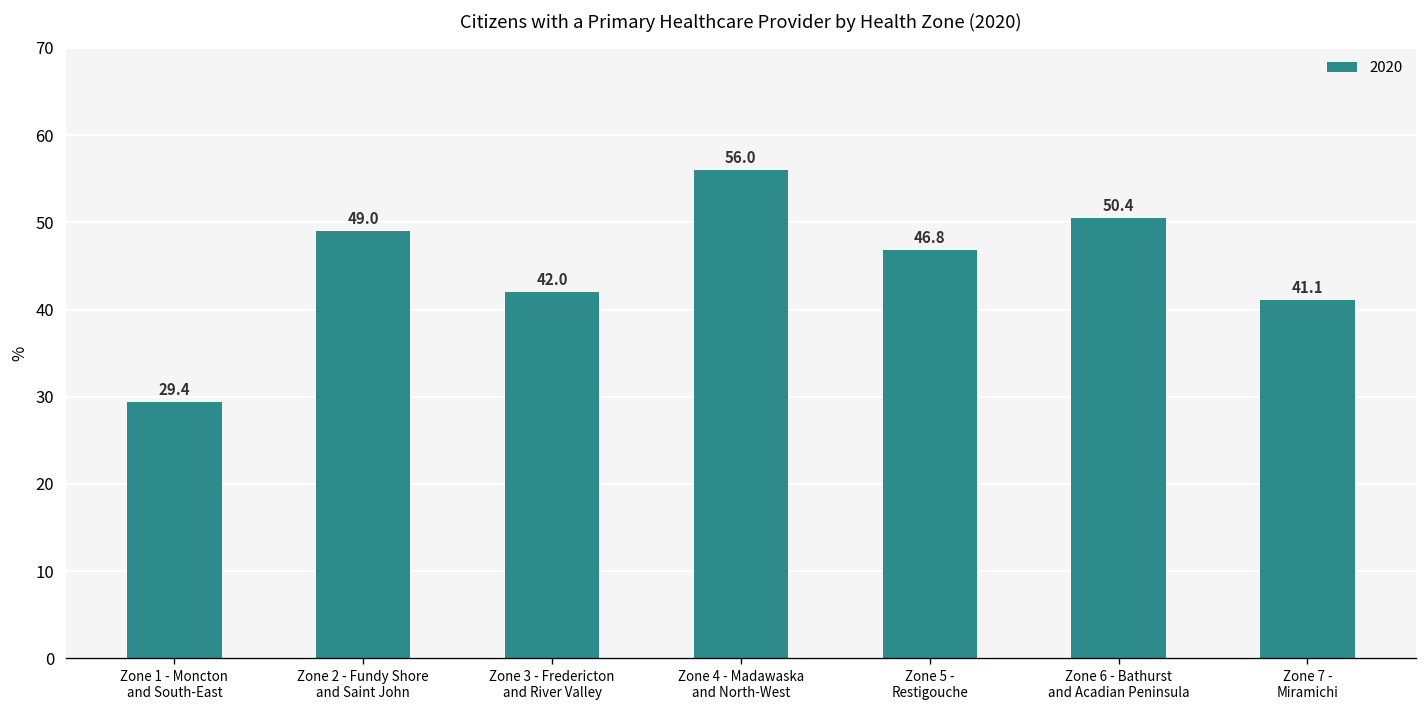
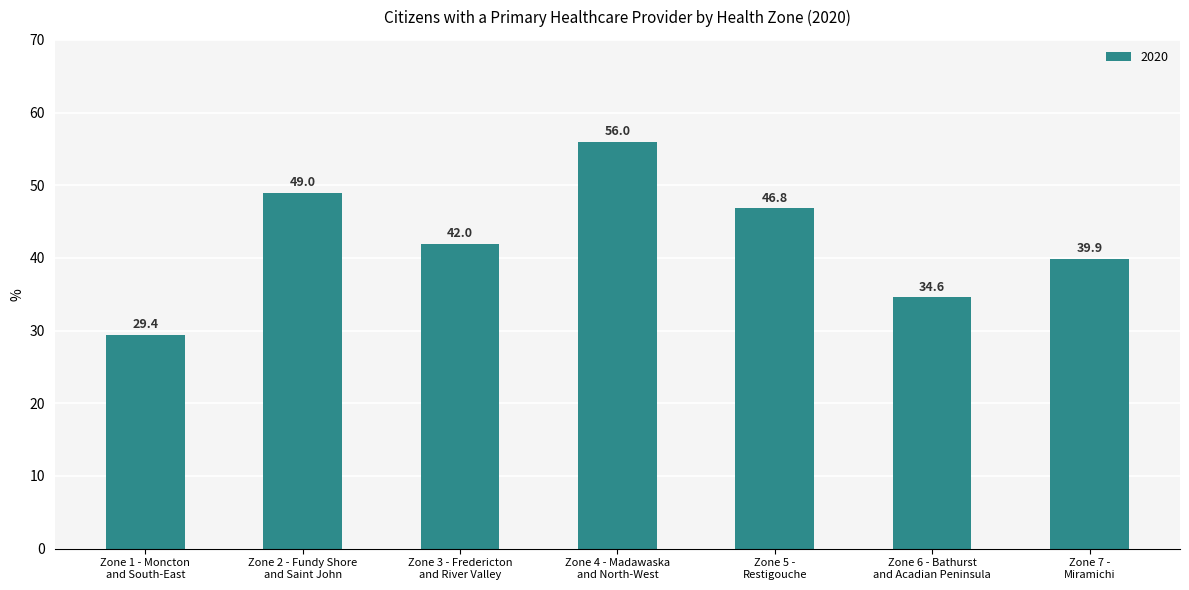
Zone 6 - Bathurst and Acadian Peninsula: 50.4 -> 34.6
Zone 7 - Miramichi: 41.1 -> 39.9
